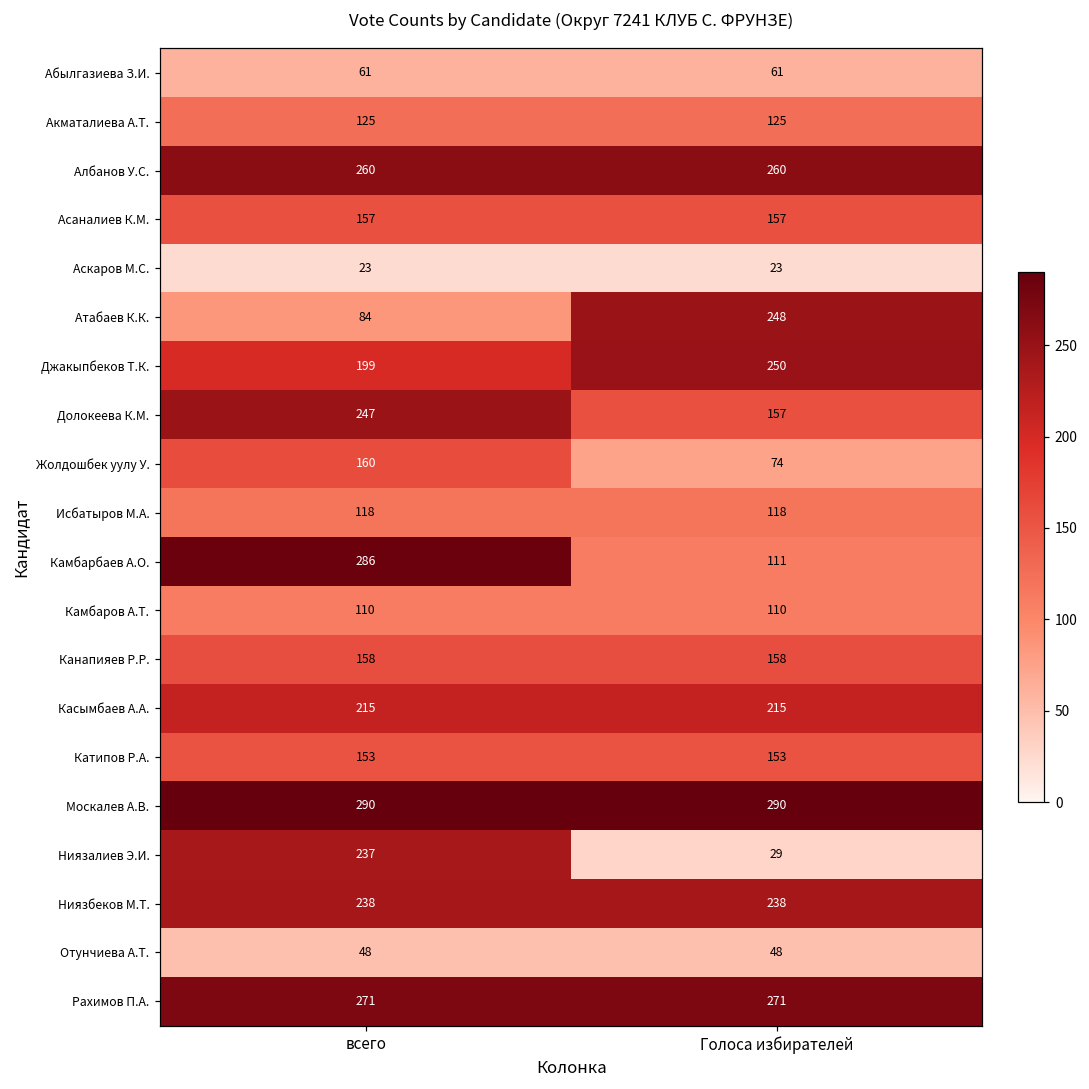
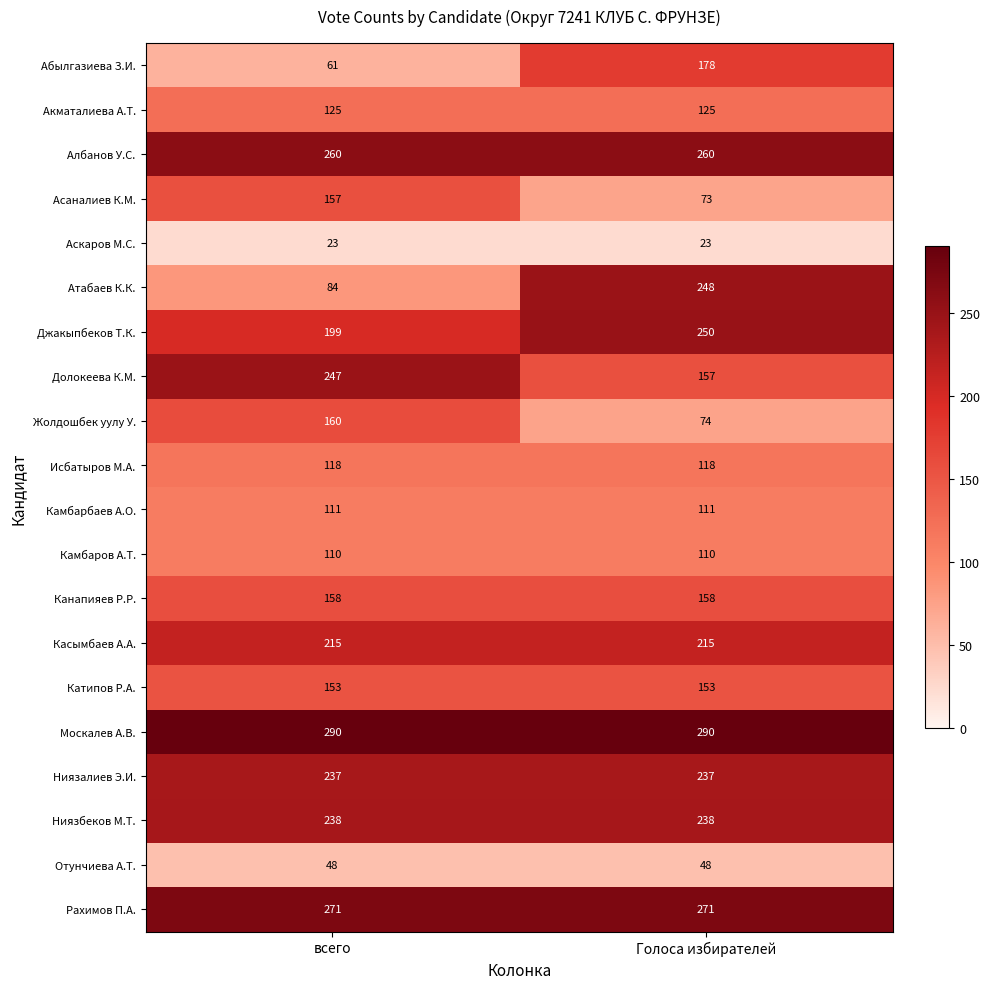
Абылгазиева З.И., Голоса избирателей: 61 -> 178
Асаналиев К.М., Голоса избирателей: 157 -> 73
Камбарбаев А.О., всего: 286 -> 111
Ниязалиев Э.И., Голоса избирателей: 29 -> 237
